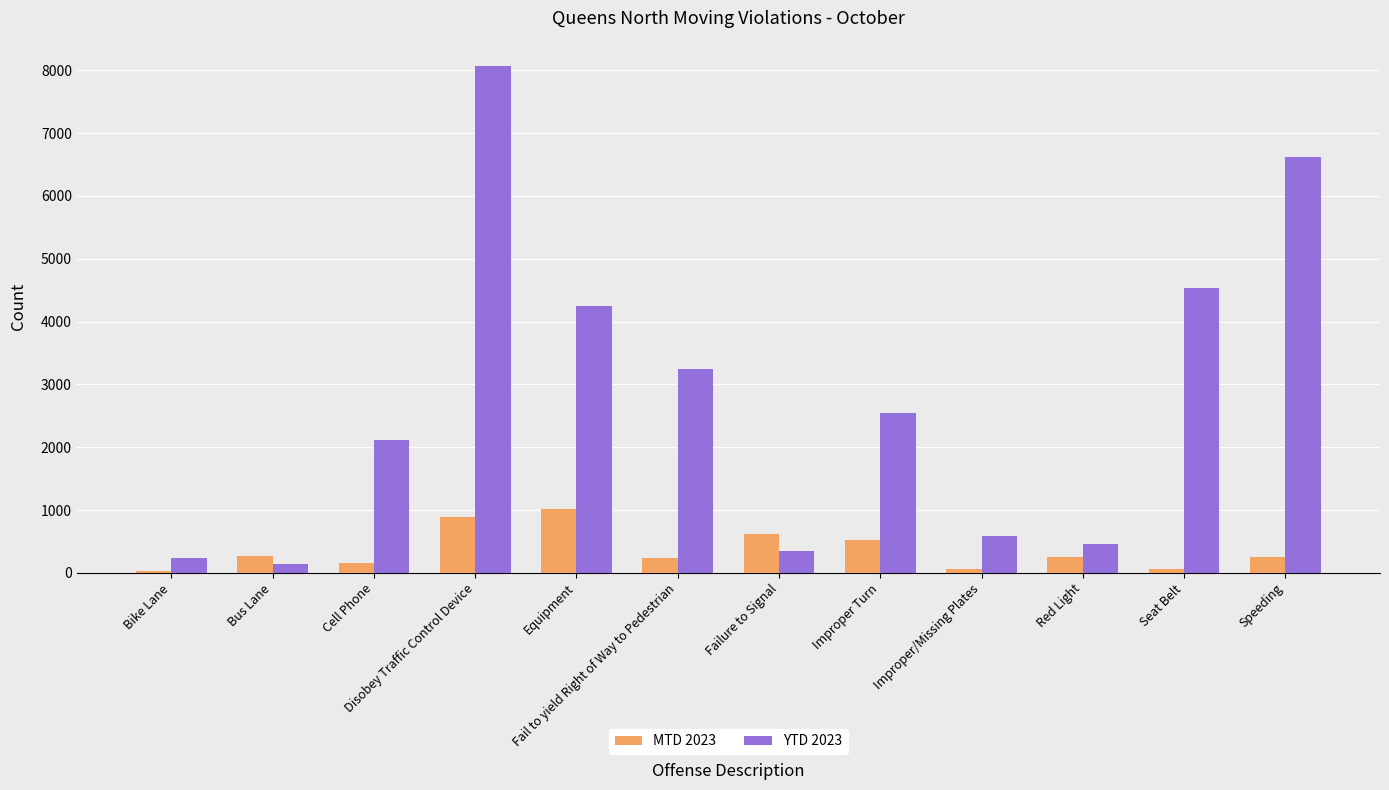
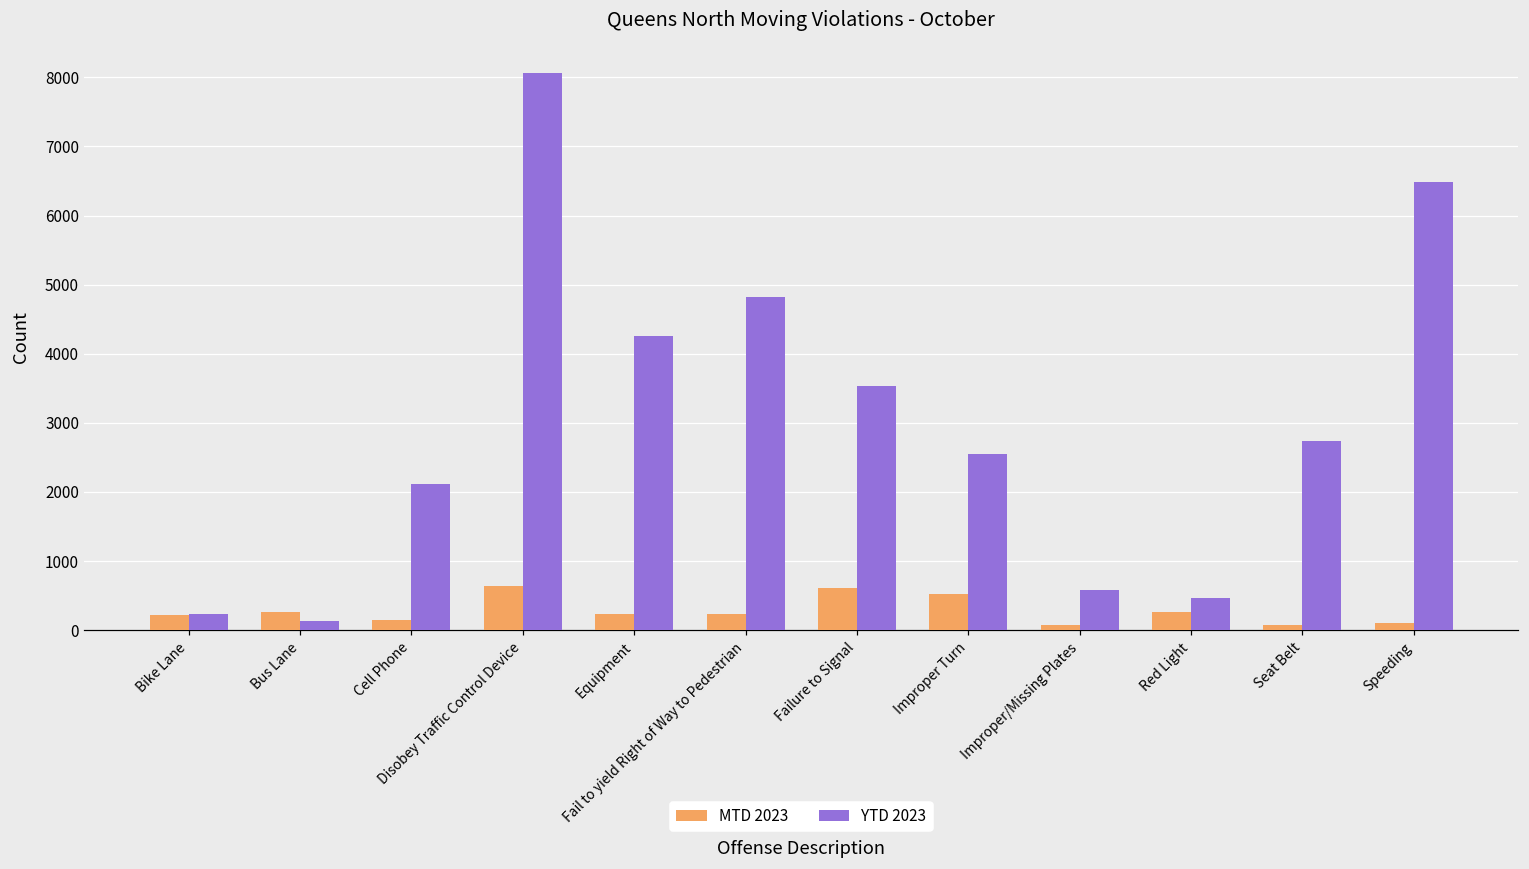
MTD 2023, Bike Lane: 0 -> 200
MTD 2023, Disobey Traffic Control Device: 900 -> 600
MTD 2023, Equipment: 1000 -> 200
YTD 2023, Fail to yield Right of Way to Pedestrian: 3200 -> 4800
YTD 2023, Failure to Signal: 400 -> 3500
YTD 2023, Seat Belt: 4500 -> 2700
MTD 2023, Speeding: 300 -> 100
YTD 2023, Speeding: 6600 -> 6500
